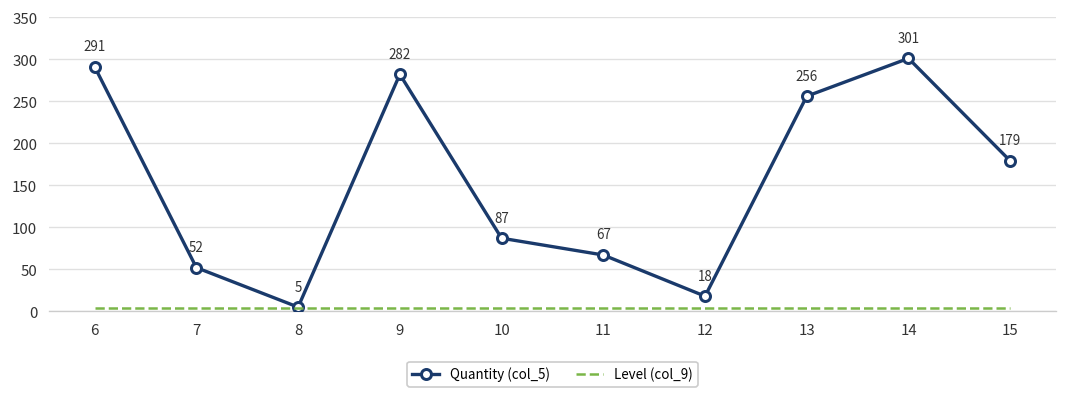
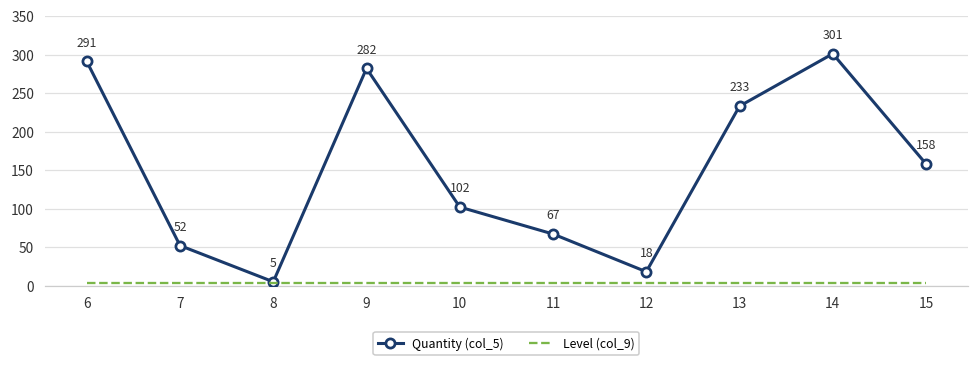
Quantity (col_5), 10: 87 -> 102
Quantity (col_5), 13: 256 -> 233
Quantity (col_5), 15: 179 -> 158
